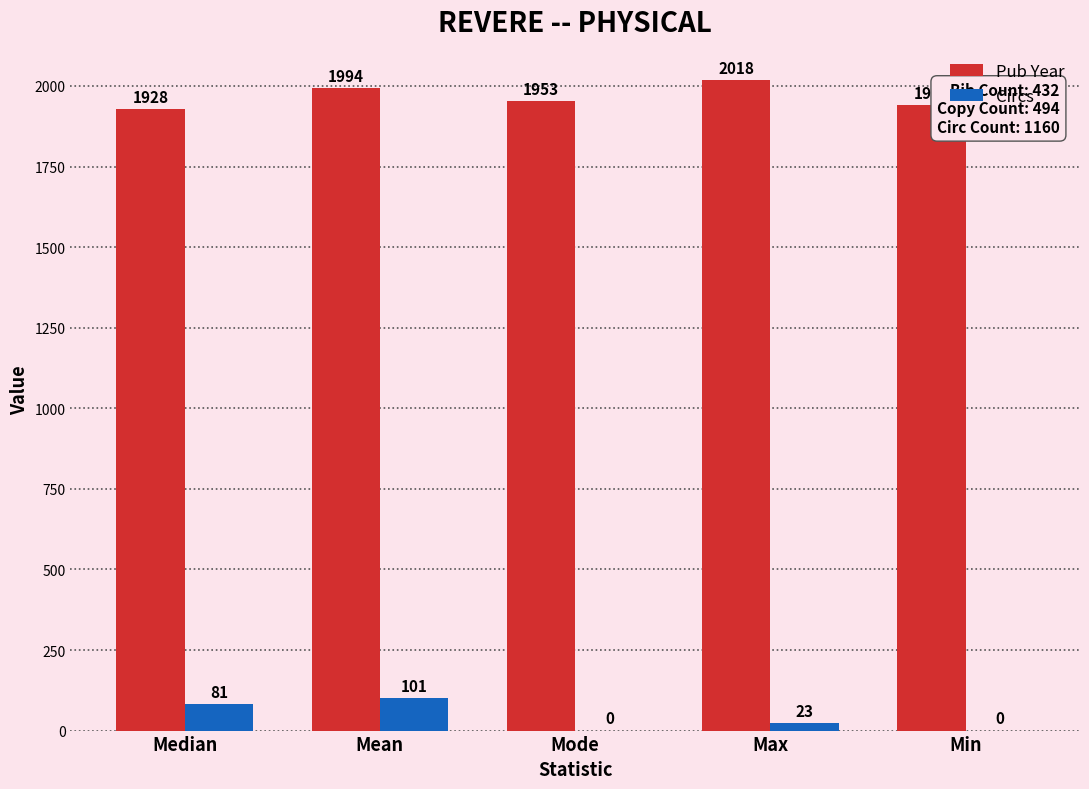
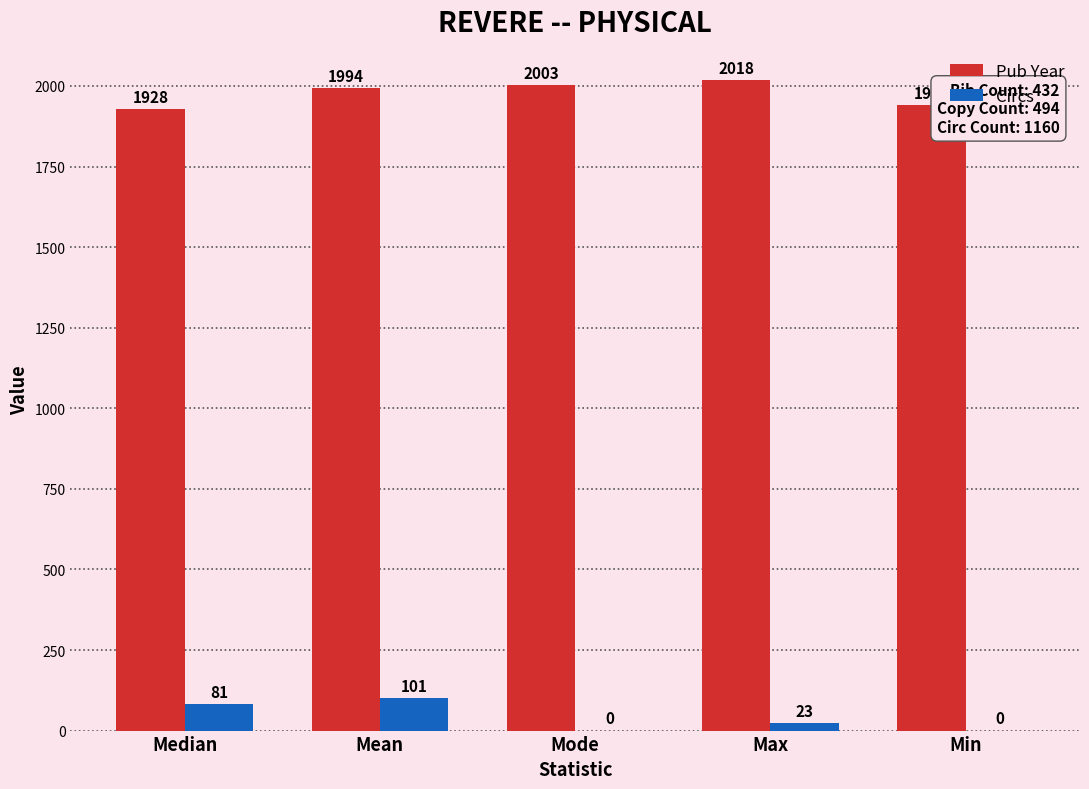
Pub Year, Mode: 1953 -> 2003
